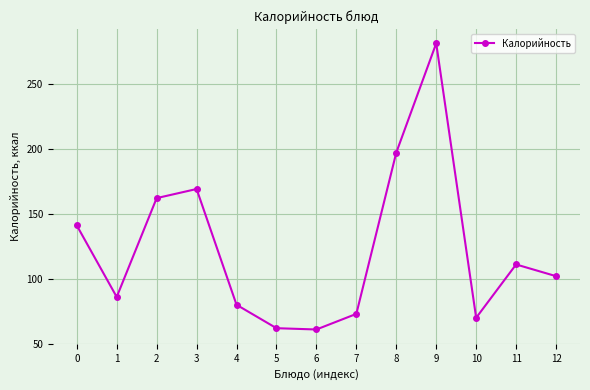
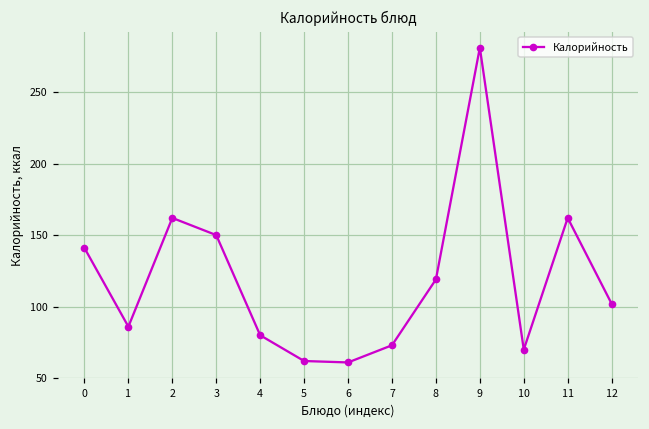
3: 169 -> 150
8: 197 -> 119
11: 111 -> 162
